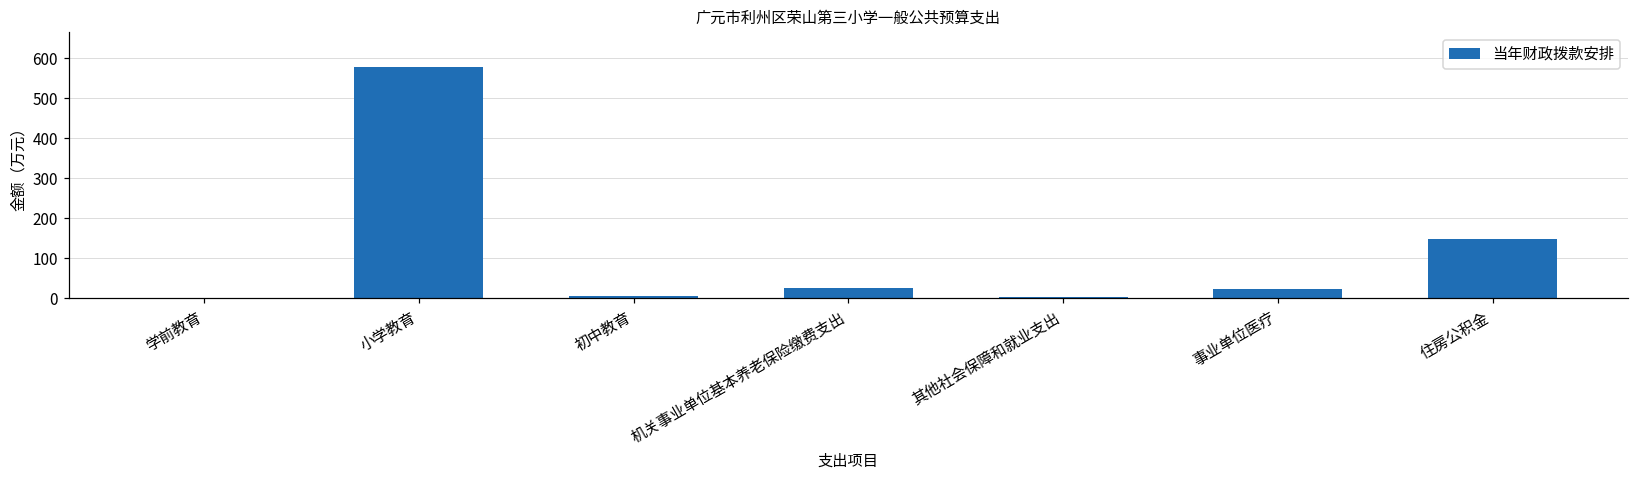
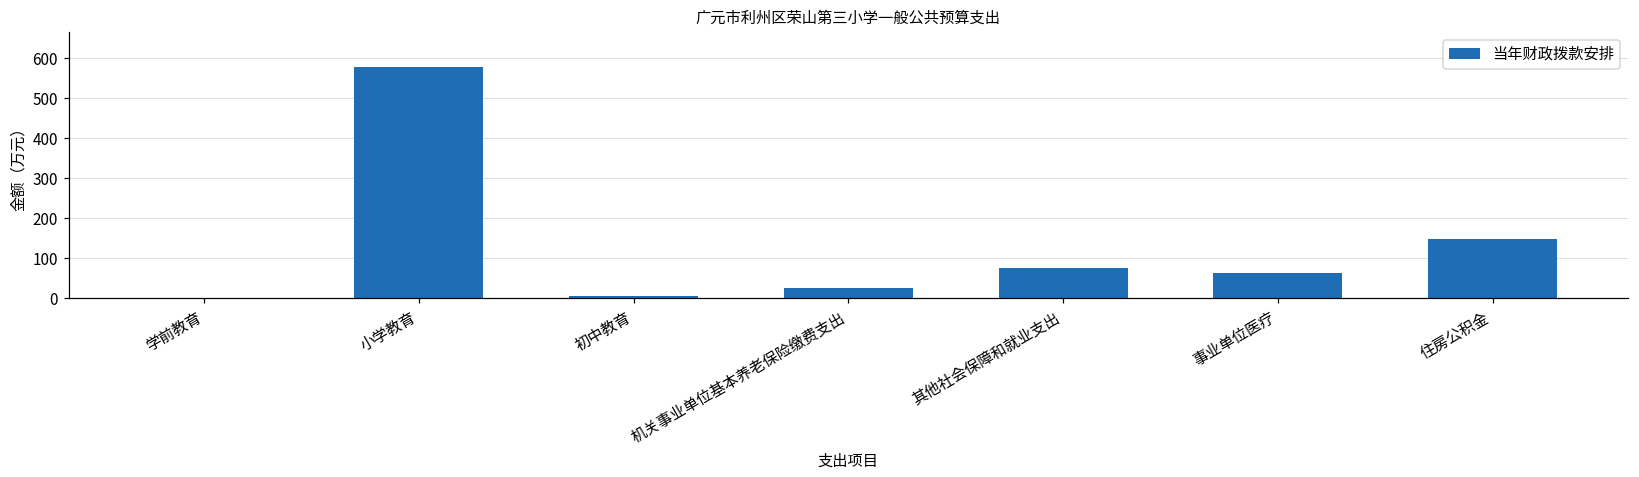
其他社会保障和就业支出: 0 -> 80
事业单位医疗: 20 -> 60
